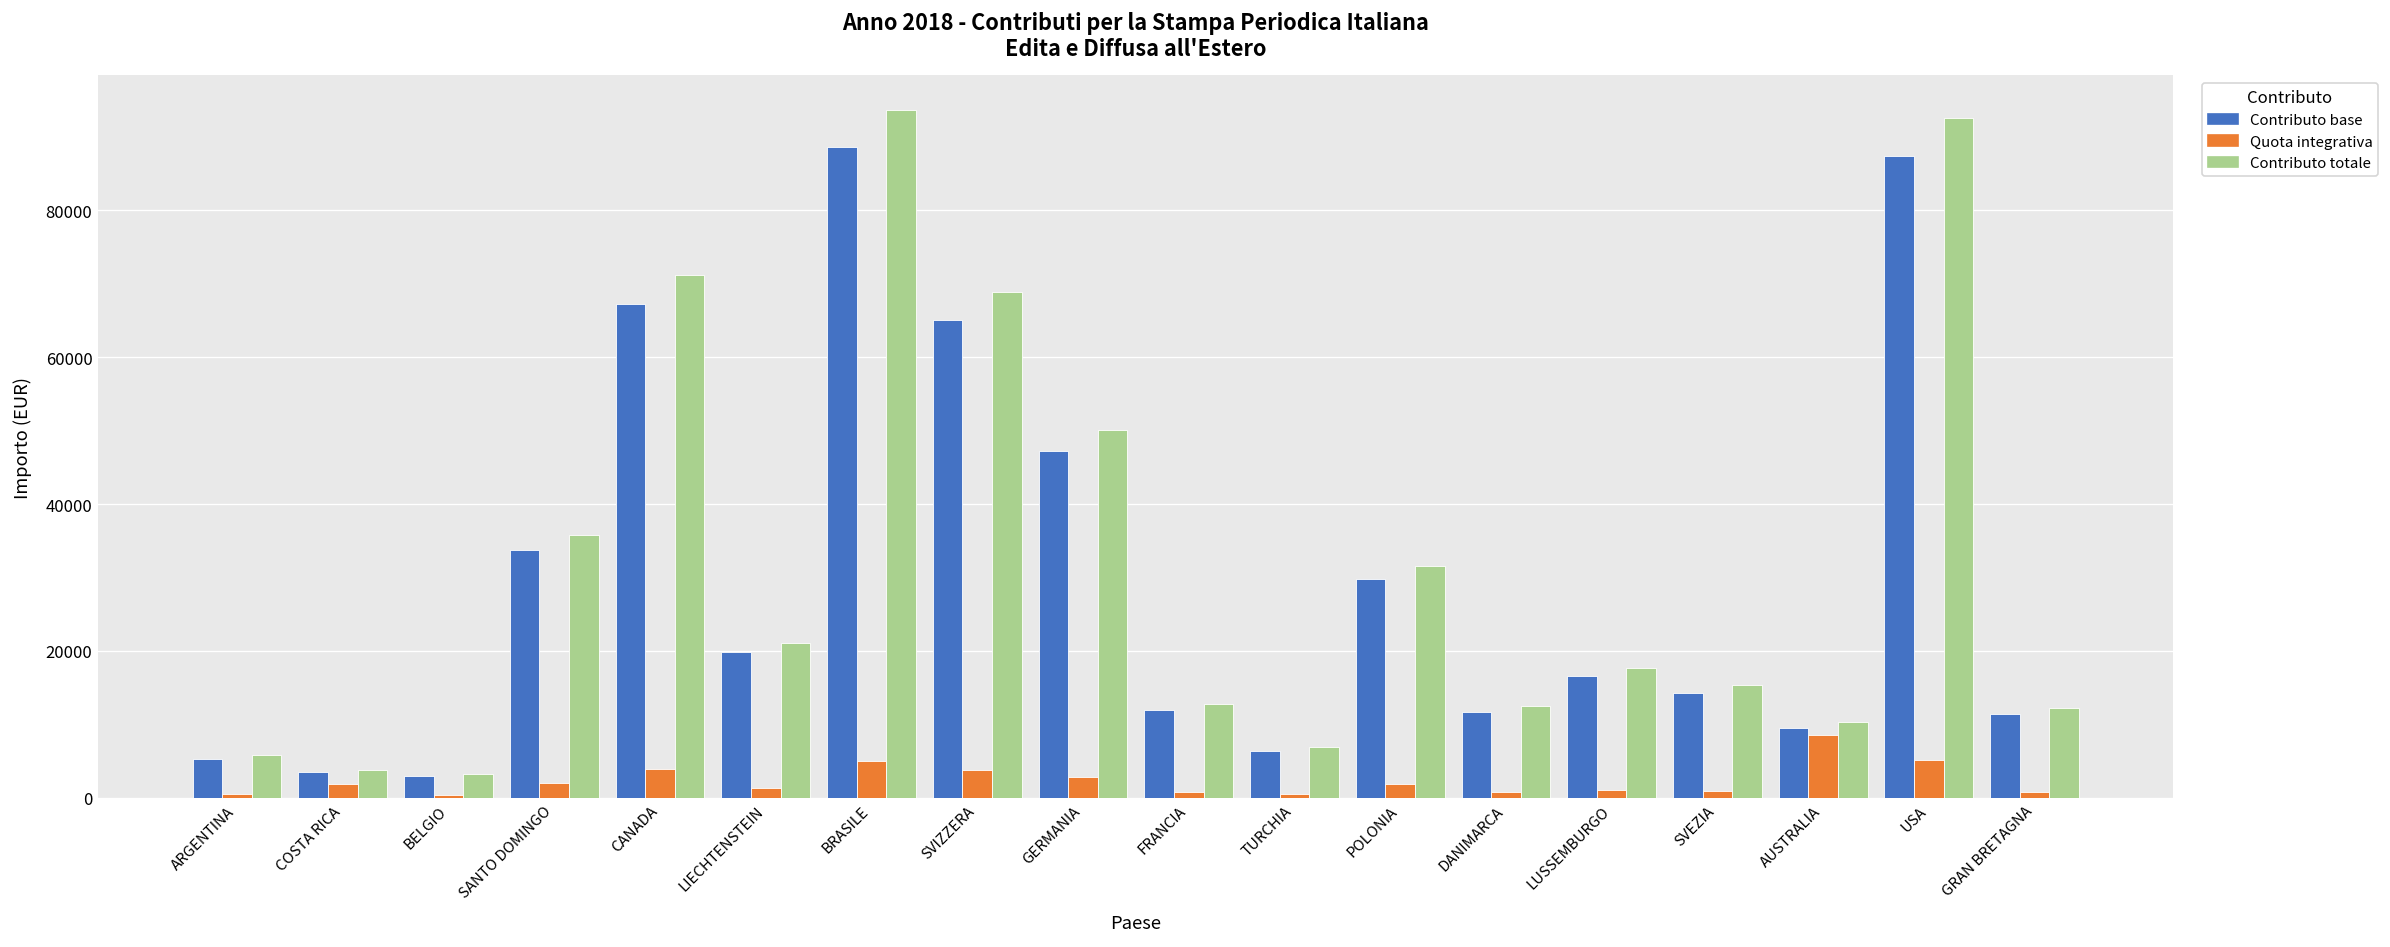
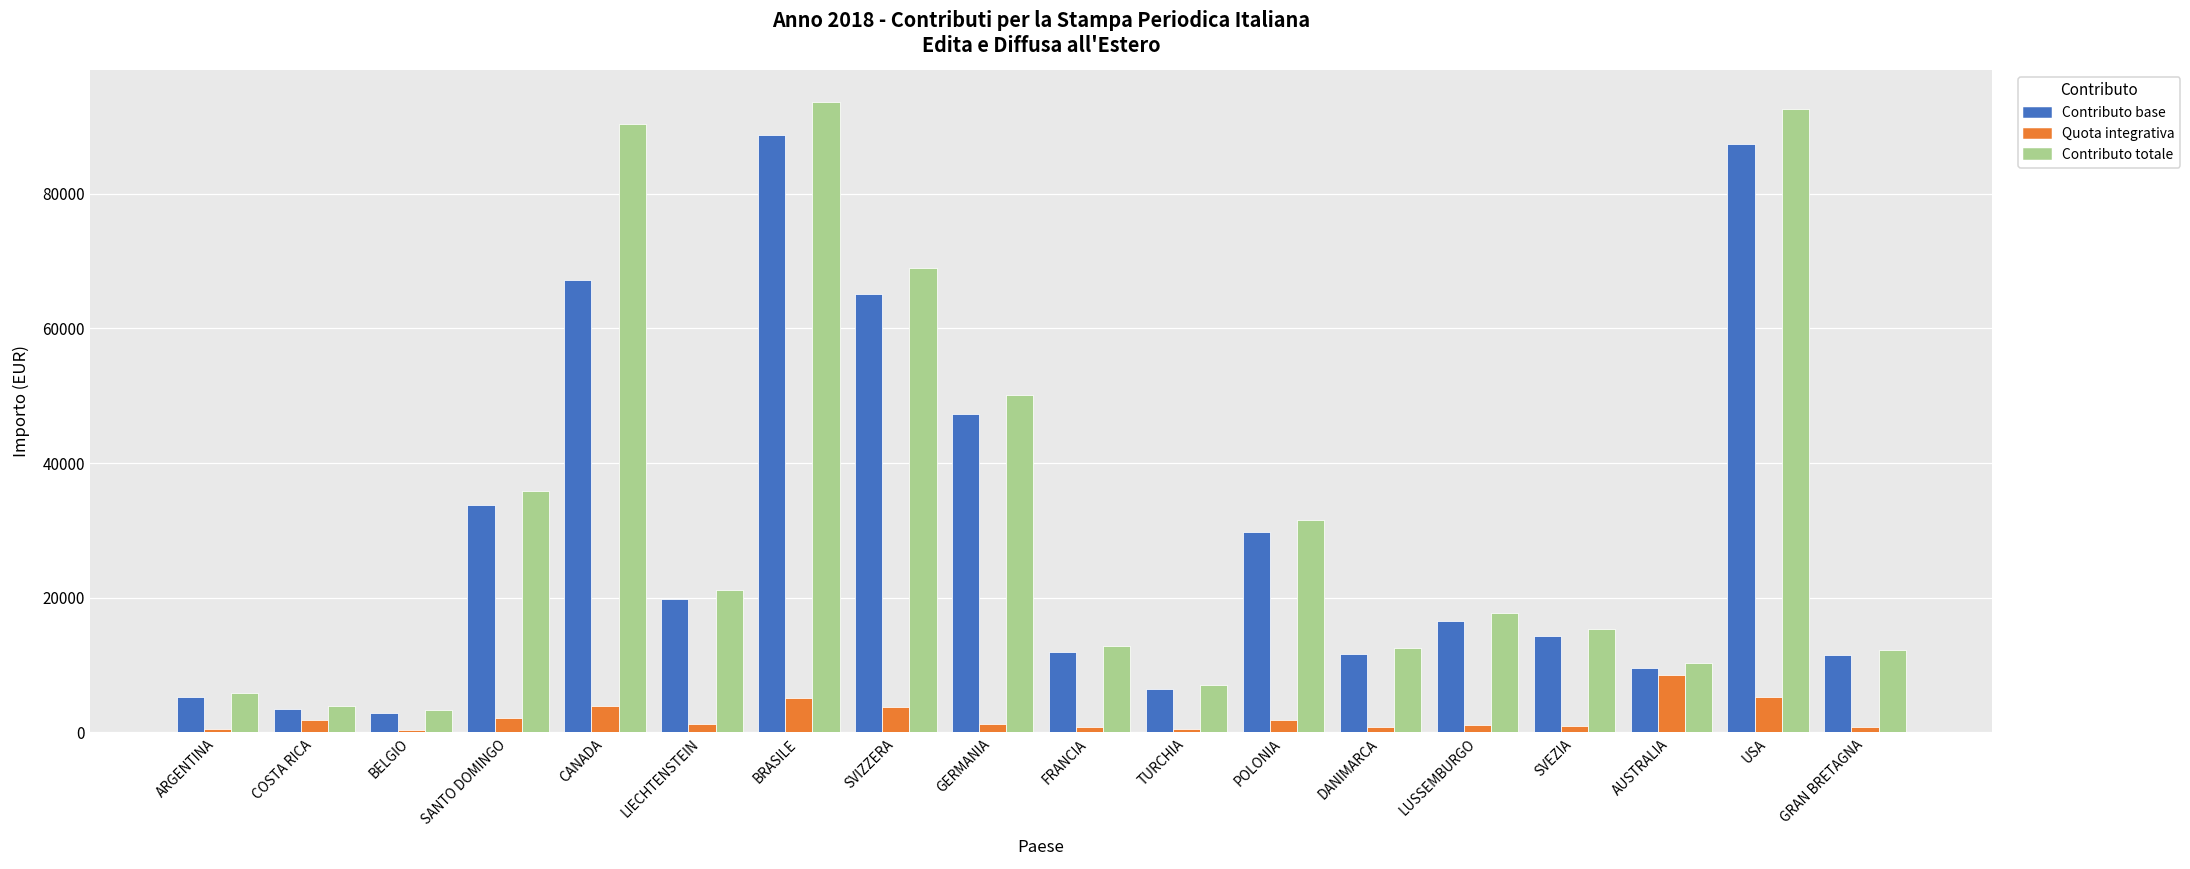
Contributo totale, CANADA: 71000 -> 90000
Quota integrativa, GERMANIA: 3000 -> 1000
